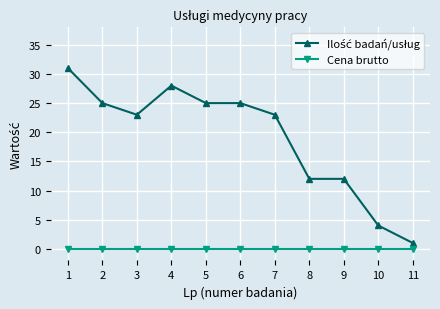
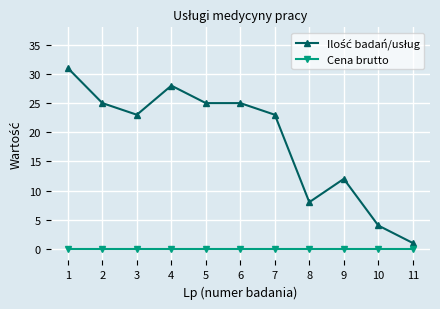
Ilość badań/usług, 8: 12 -> 8
